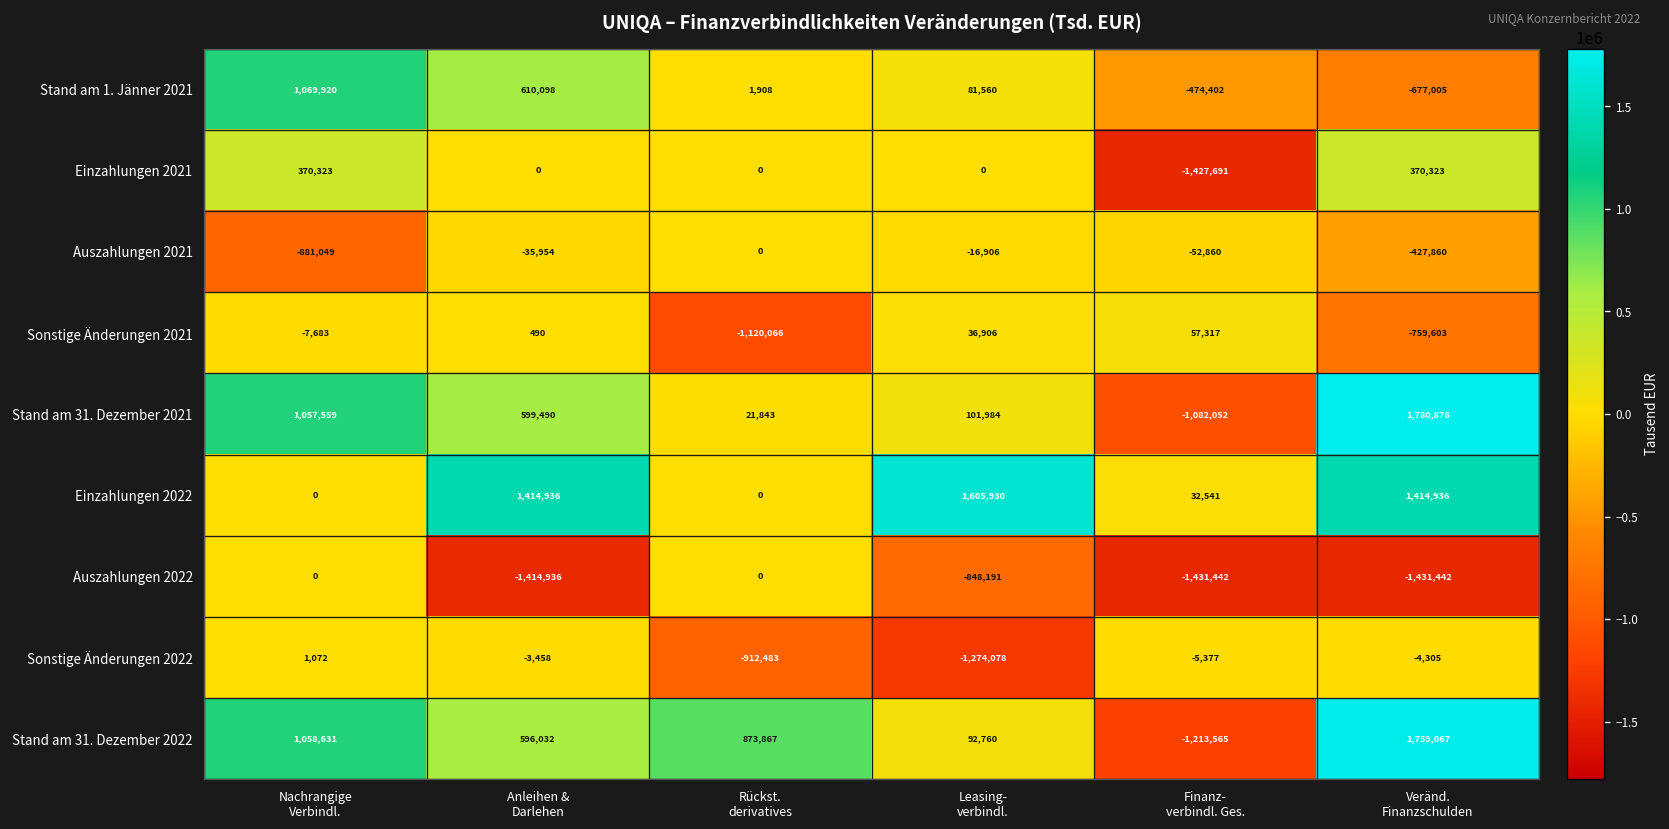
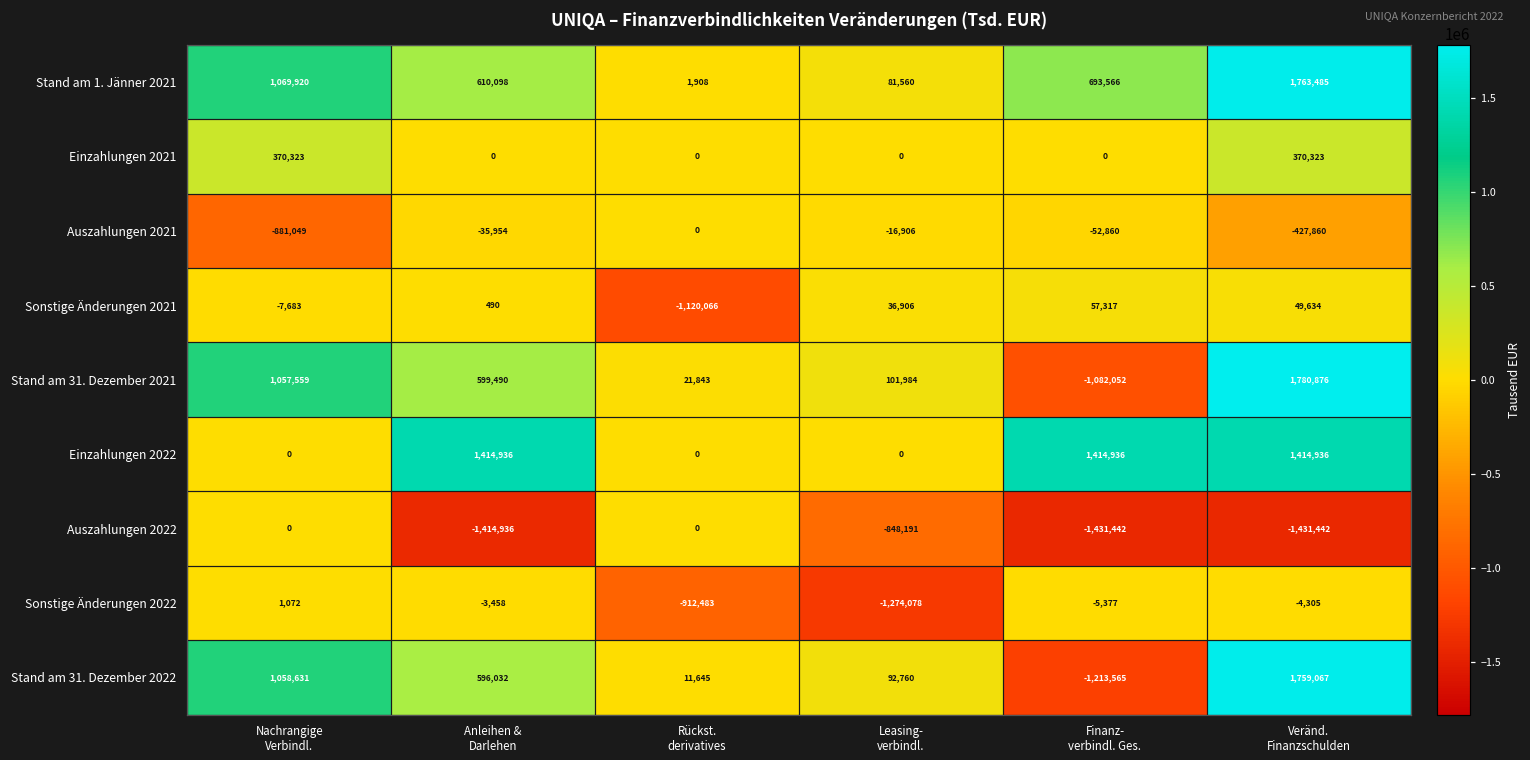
Stand am 1. Jänner 2021, Finanz- verbindl. Ges.: -474,402 -> 693,566
Stand am 1. Jänner 2021, Veränd. Finanzschulden: -677,005 -> 1,763,485
Einzahlungen 2021, Finanz- verbindl. Ges.: -1,427,691 -> 0
Sonstige Änderungen 2021, Veränd. Finanzschulden: -759,603 -> 49,634
Einzahlungen 2022, Leasing- verbindl.: 1,605,930 -> 0
Einzahlungen 2022, Finanz- verbindl. Ges.: 32,541 -> 1,414,936
Stand am 31. Dezember 2022, Rückst. derivatives: 873,867 -> 11,645
